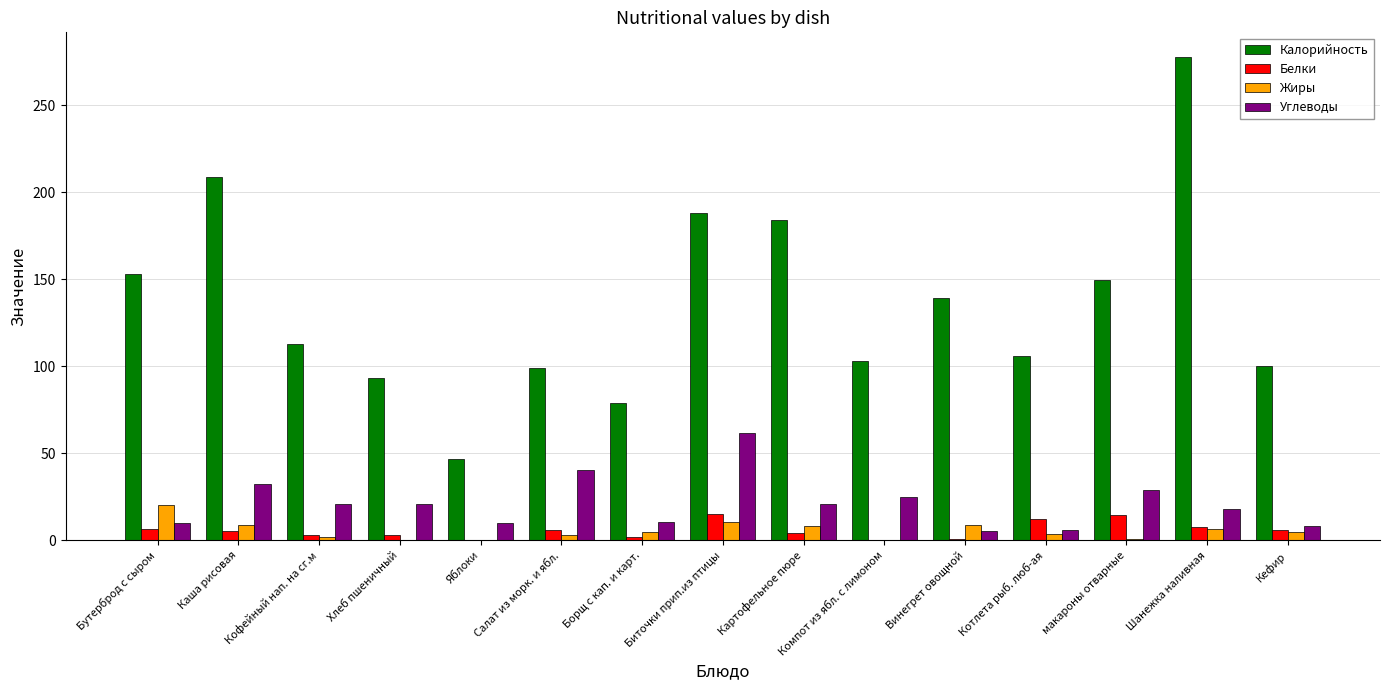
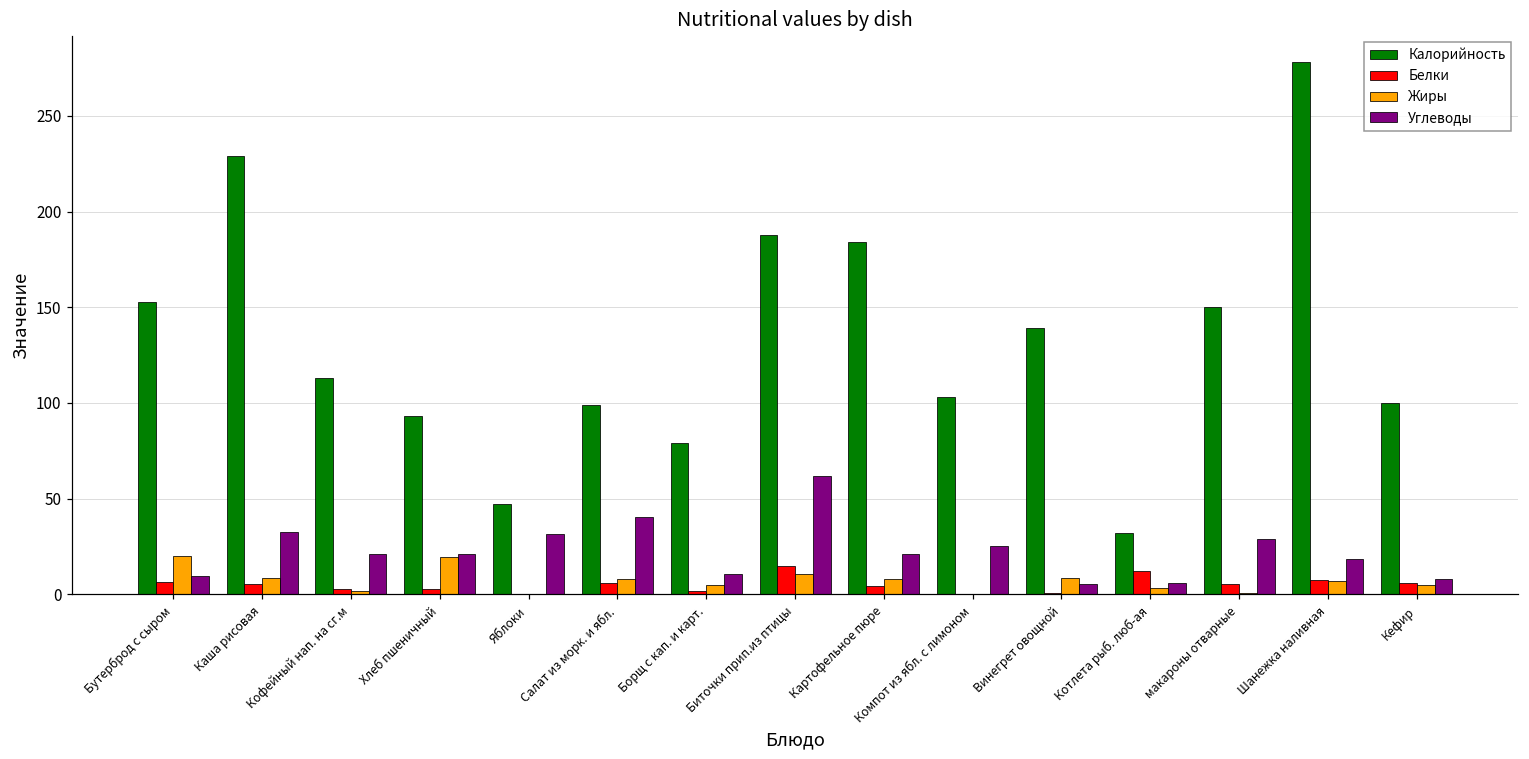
Калорийность, Каша рисовая: 209 -> 229
Жиры, Хлеб пшеничный: 0 -> 19
Углеводы, Яблоки: 10 -> 32
Жиры, Салат из морк. и ябл.: 3 -> 8
Калорийность, Котлета рыб. люб-ая: 106 -> 32
Белки, макароны отварные: 14 -> 6
